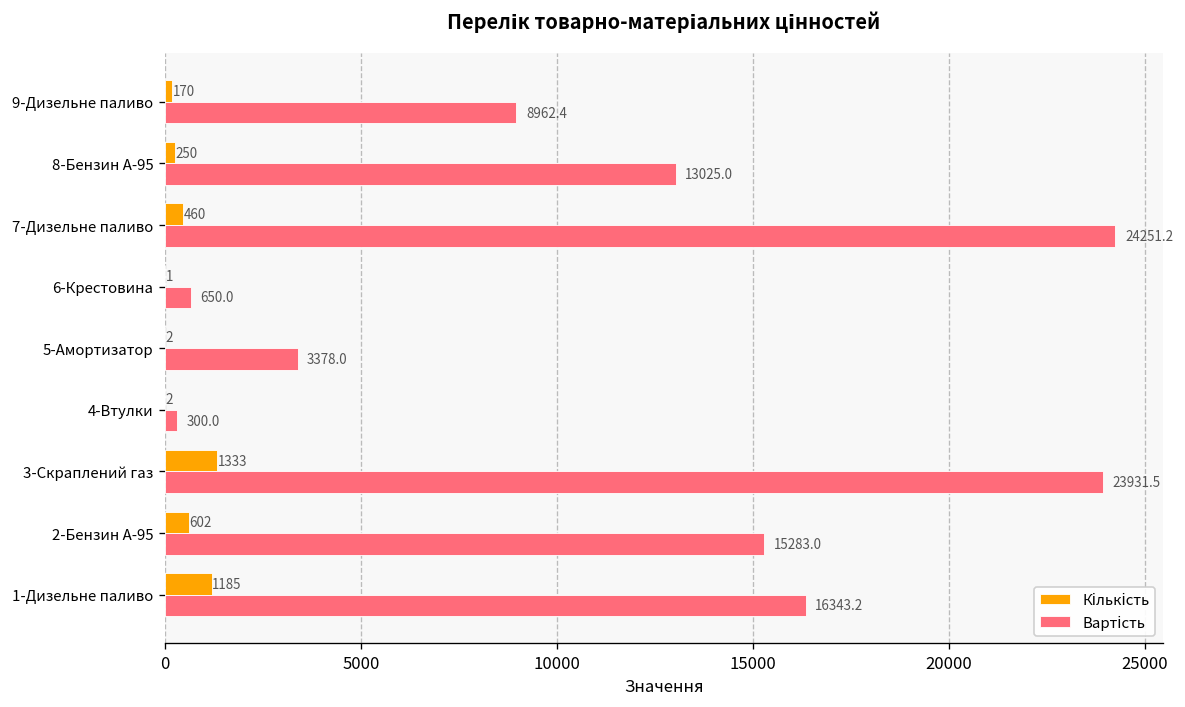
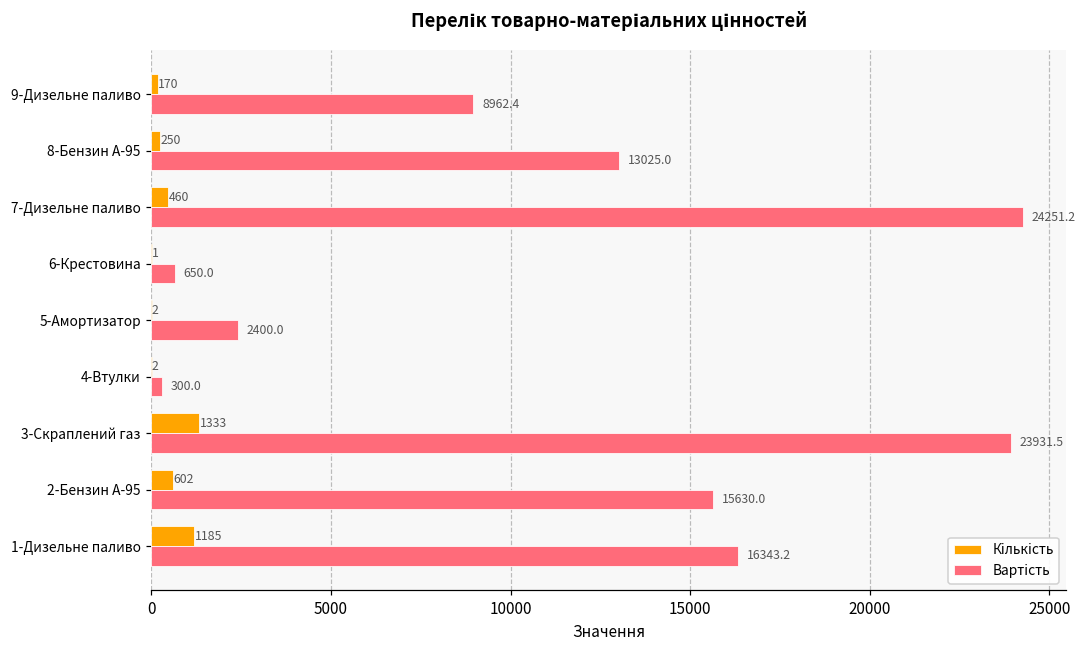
Вартість, 5-Амортизатор: 3378.0 -> 2400.0
Вартість, 2-Бензин А-95: 15283.0 -> 15630.0
